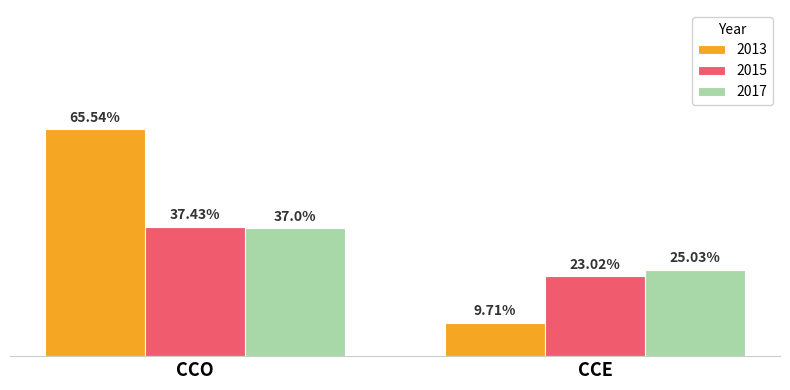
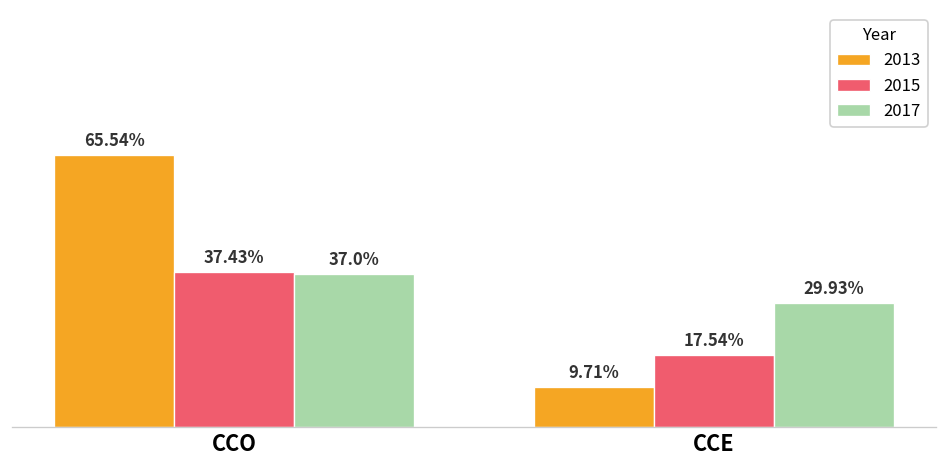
2015, CCE: 23.02% -> 17.54%
2017, CCE: 25.03% -> 29.93%
